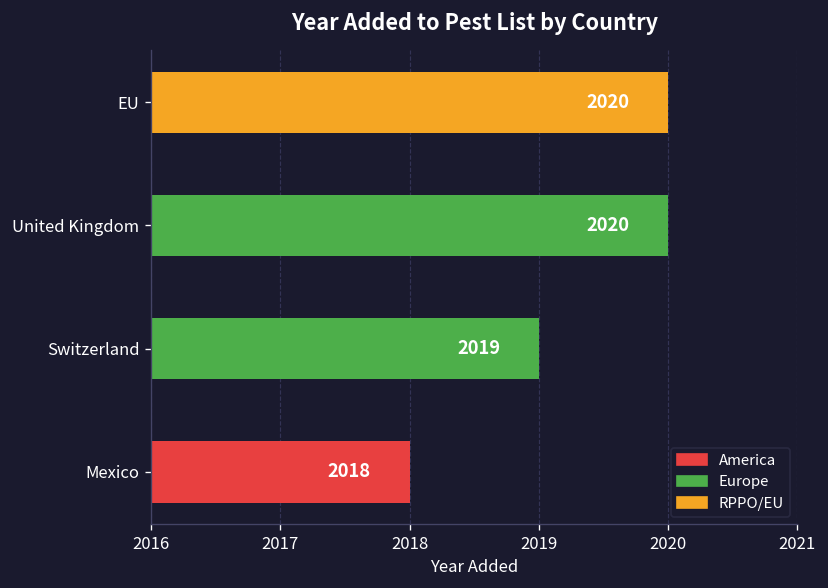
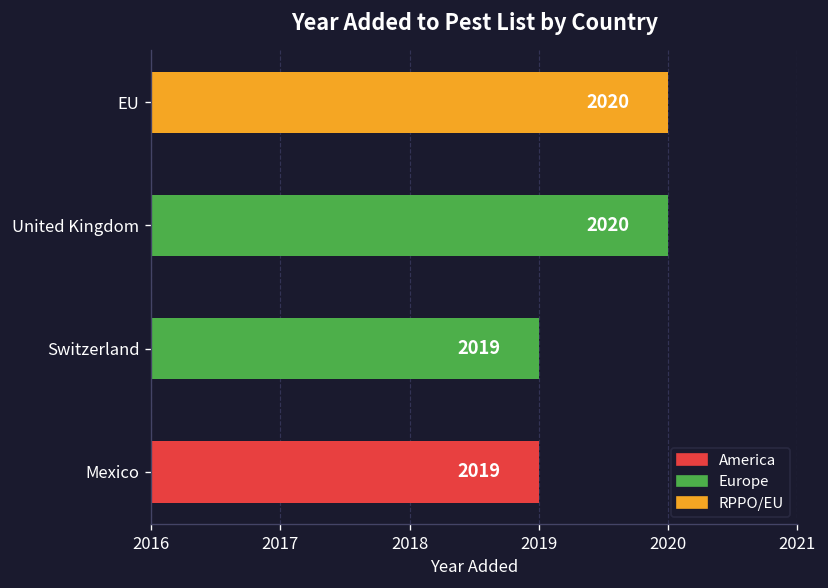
Mexico: 2018 -> 2019
